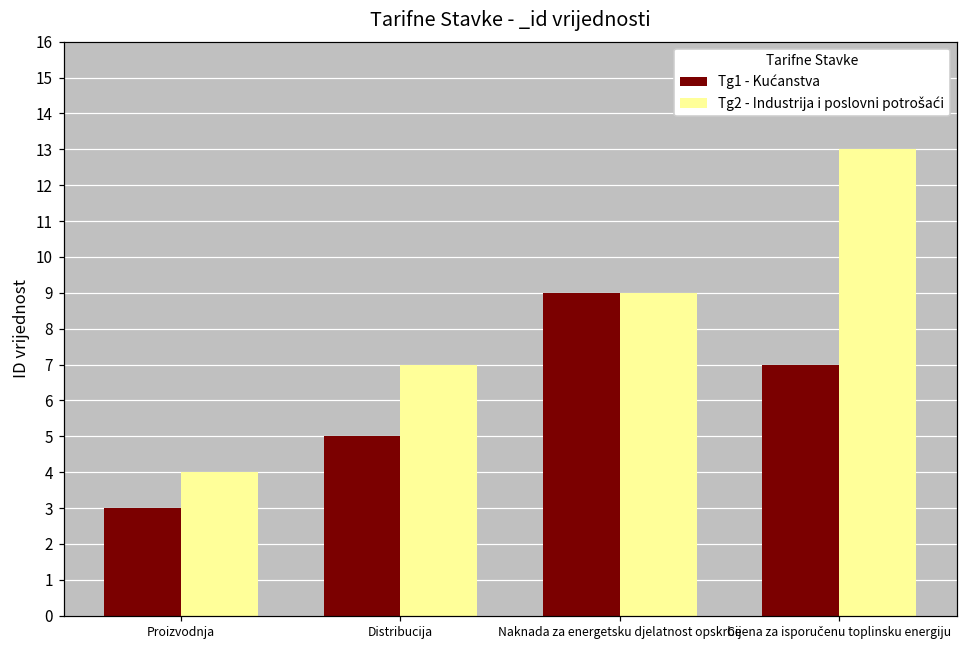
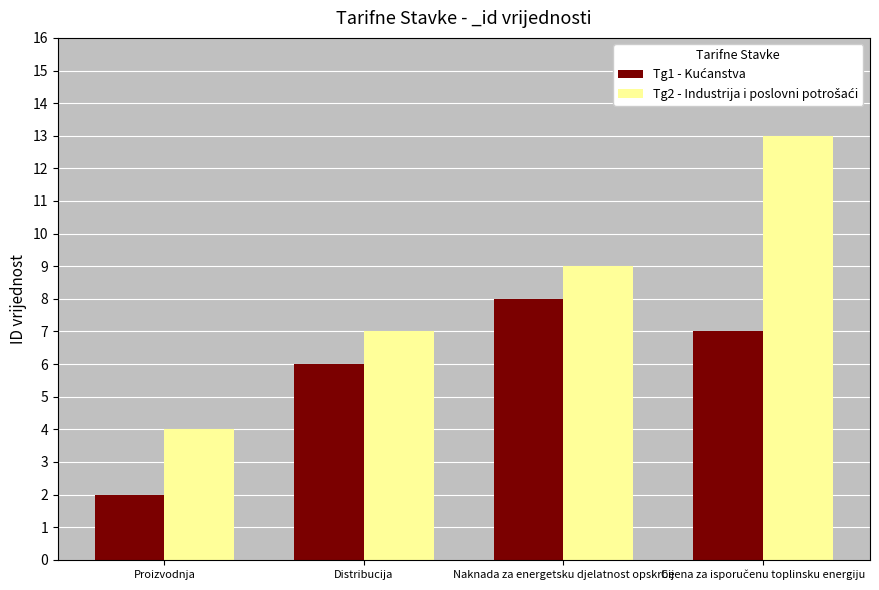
Tg1 - Kućanstva, Proizvodnja: 3 -> 2
Tg1 - Kućanstva, Distribucija: 5 -> 6
Tg1 - Kućanstva, Naknada za energetsku djelatnost opskrbe: 9 -> 8
